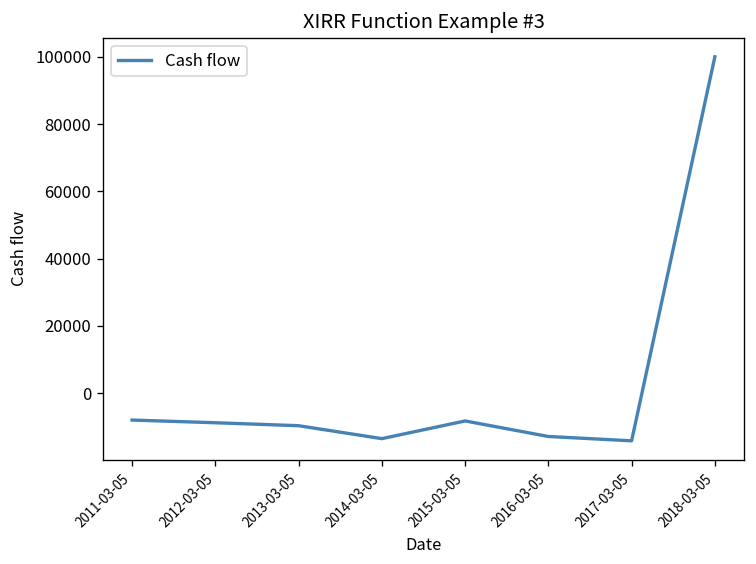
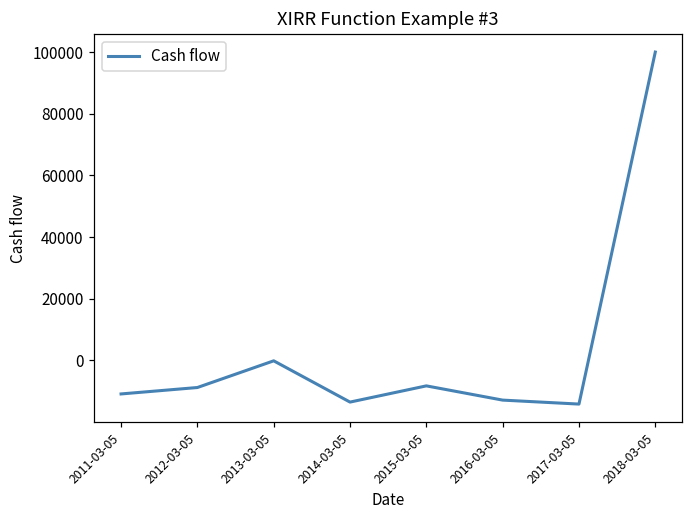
2011-03-05: -8000 -> -11000
2013-03-05: -10000 -> 0
